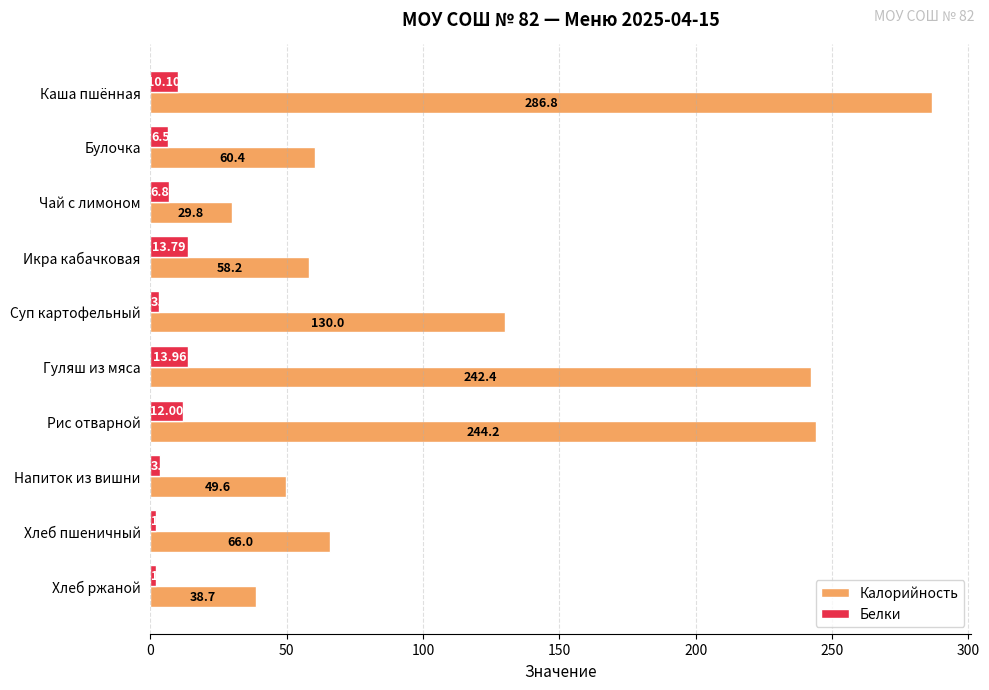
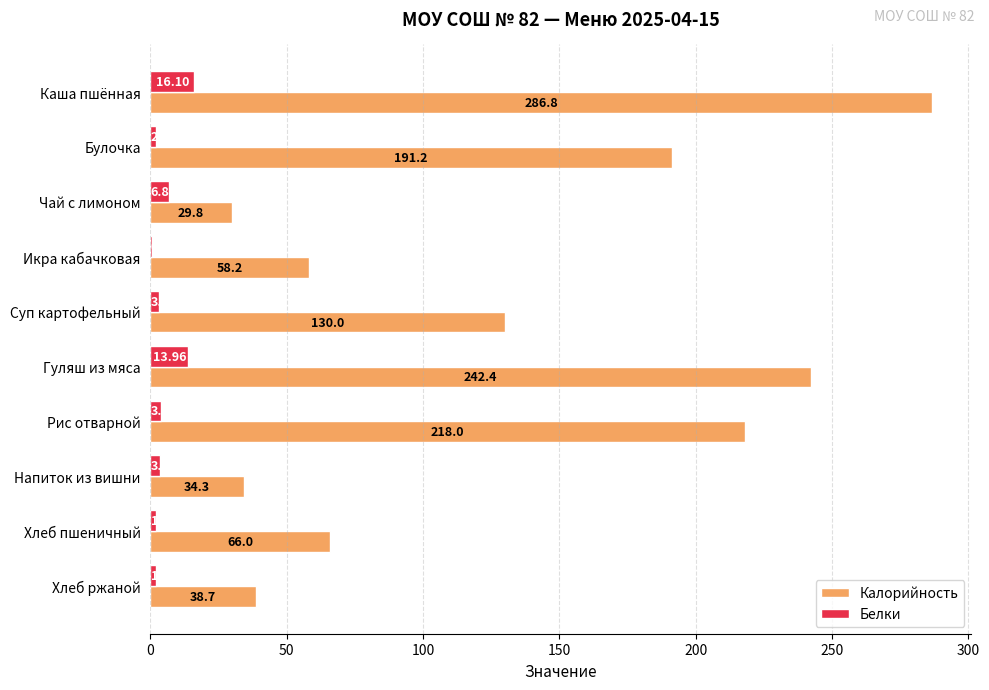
Белки, Каша пшённая: 10.10 -> 16.10
Белки, Булочка: 7 -> 2
Калорийность, Булочка: 60.4 -> 191.2
Белки, Икра кабачковая: 14 -> 1
Белки, Рис отварной: 12 -> 4
Калорийность, Рис отварной: 244.2 -> 218.0
Калорийность, Напиток из вишни: 49.6 -> 34.3
